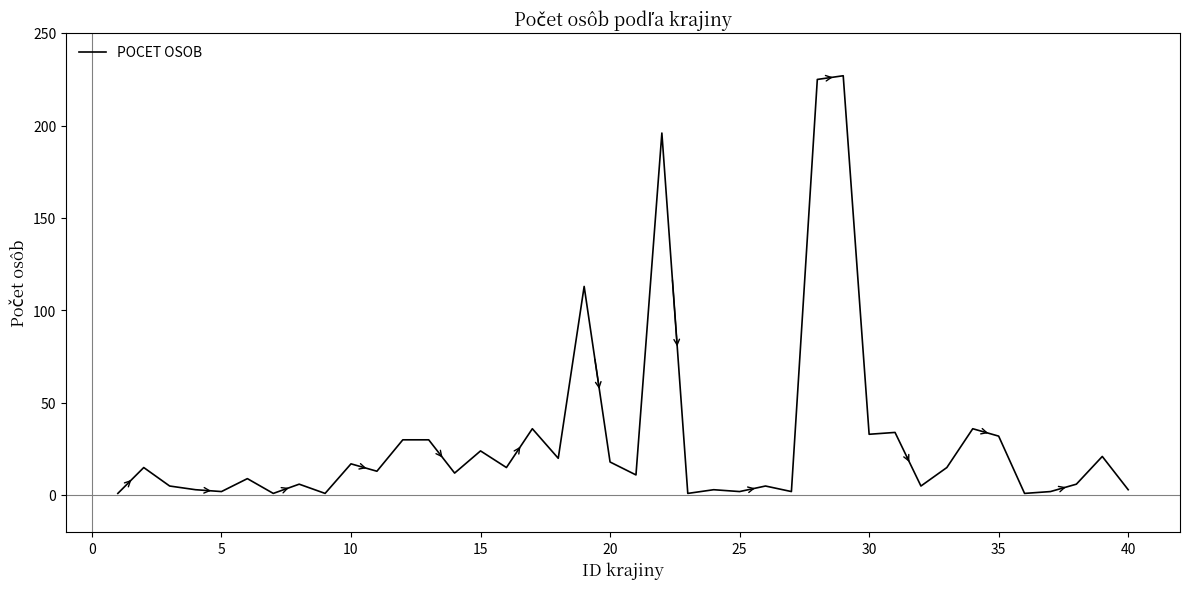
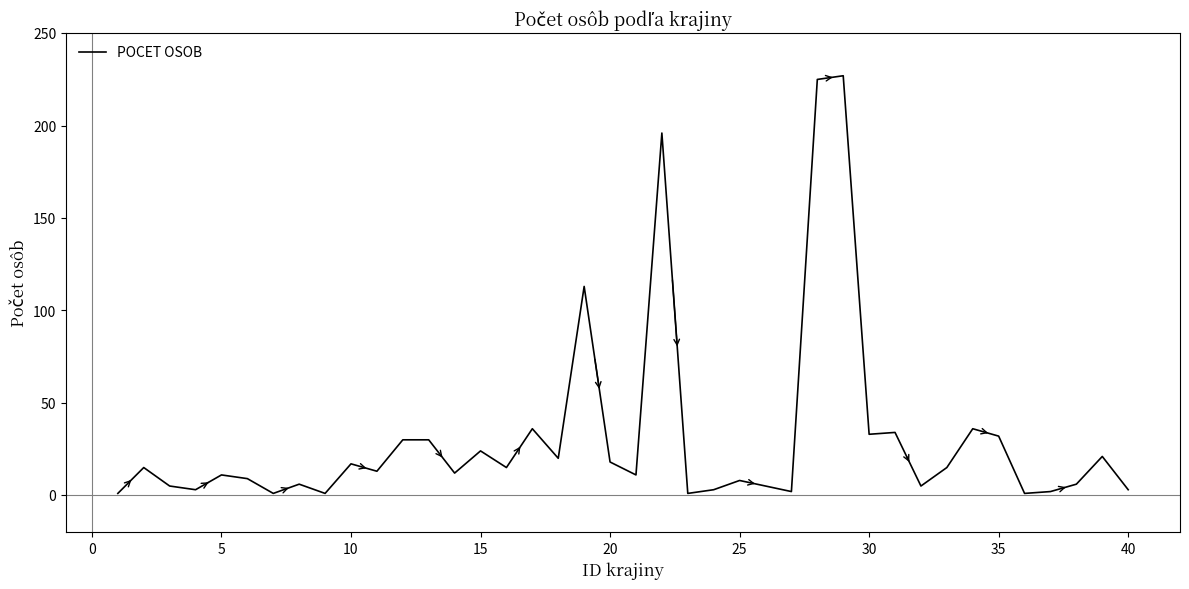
5: 2 -> 11
25: 2 -> 8
